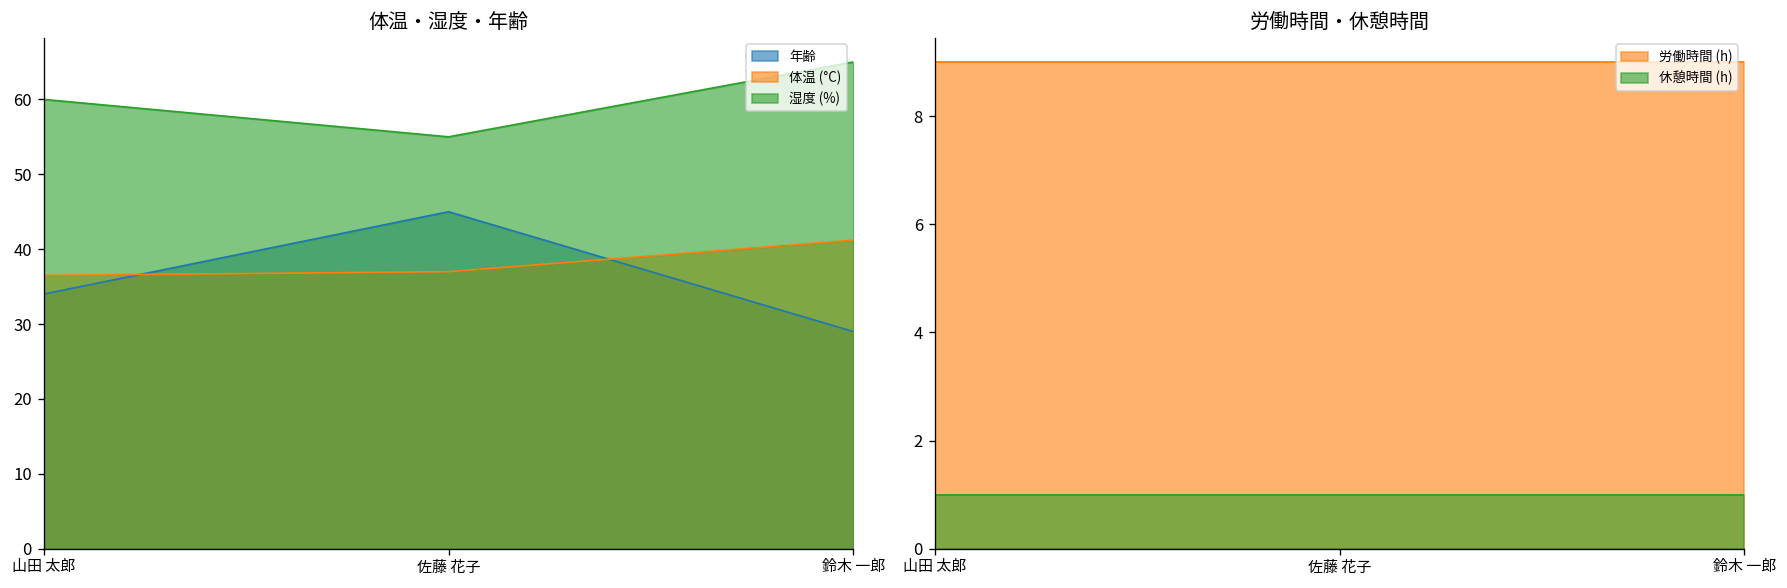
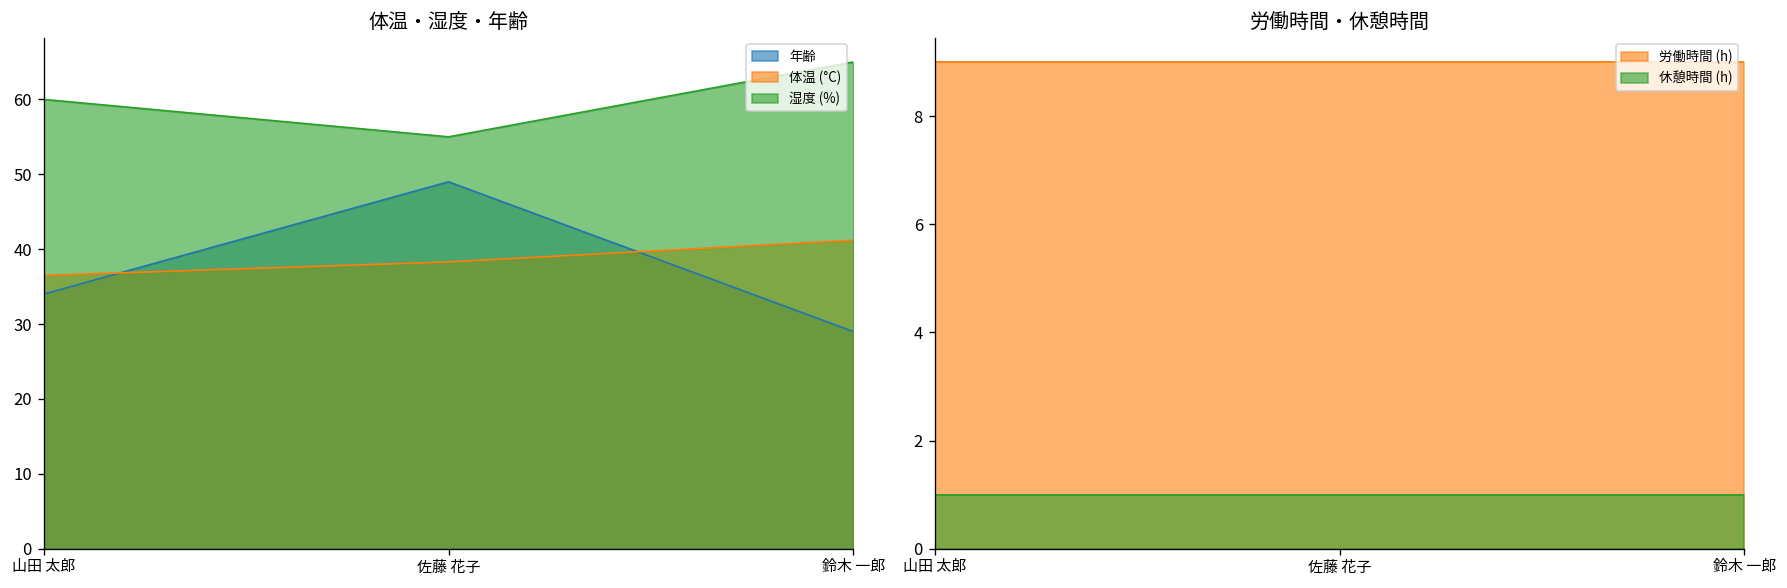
体温・湿度・年齢, 年齢, 佐藤 花子: 45 -> 49
体温・湿度・年齢, 体温 (°C), 佐藤 花子: 37 -> 38
